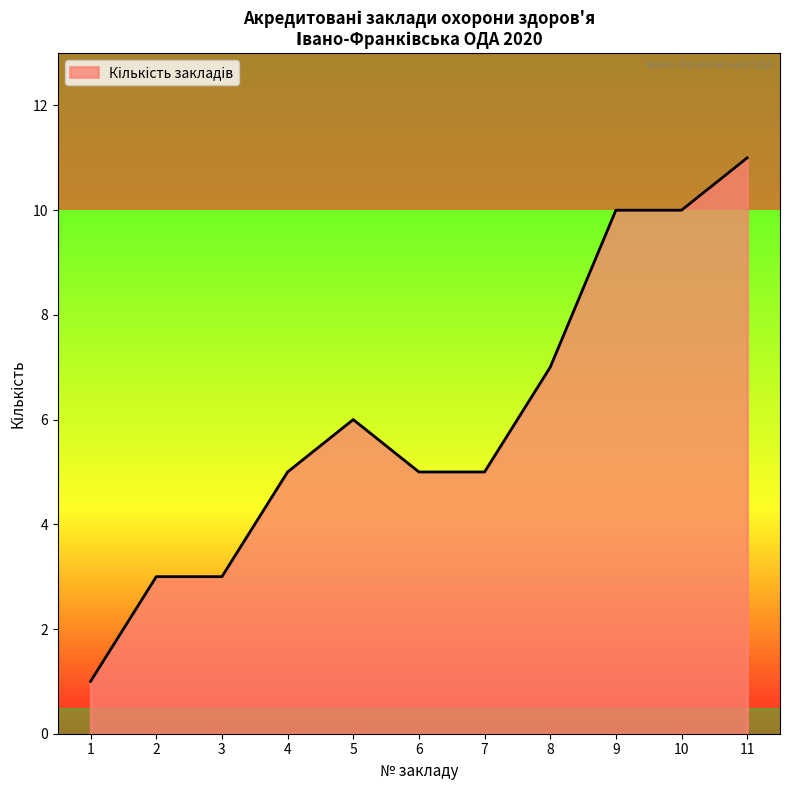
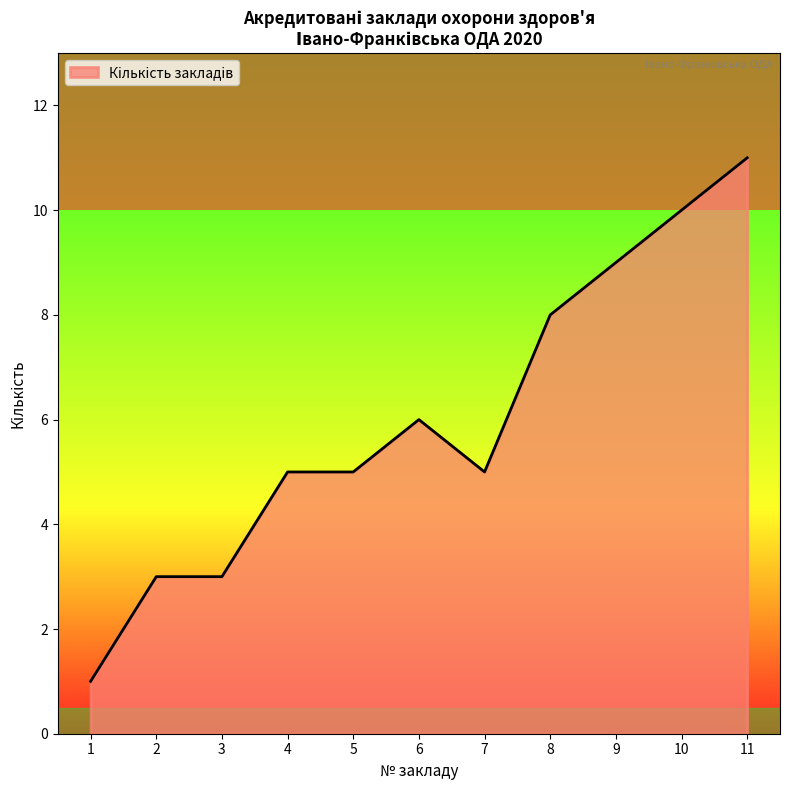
5: 6 -> 5
6: 5 -> 6
8: 7 -> 8
9: 10 -> 9
